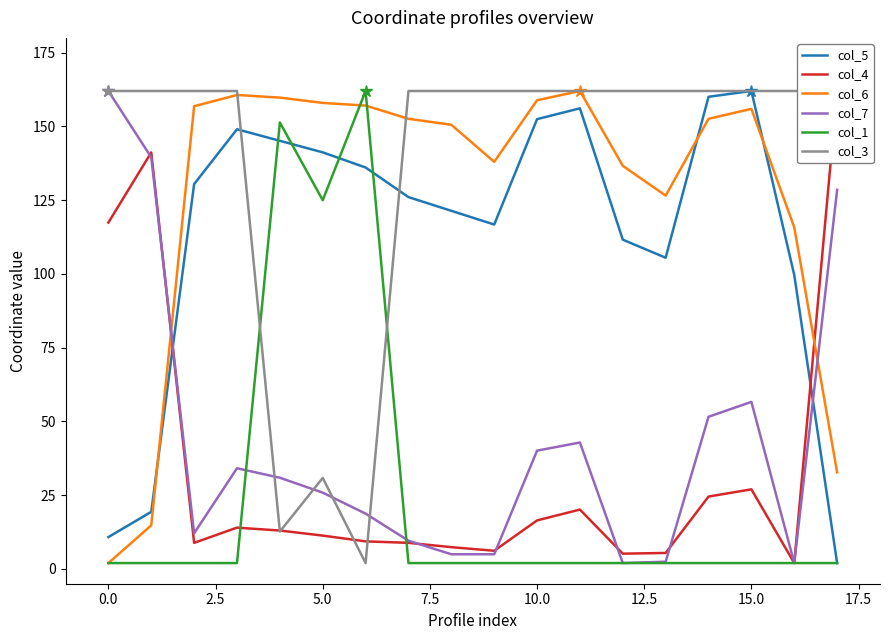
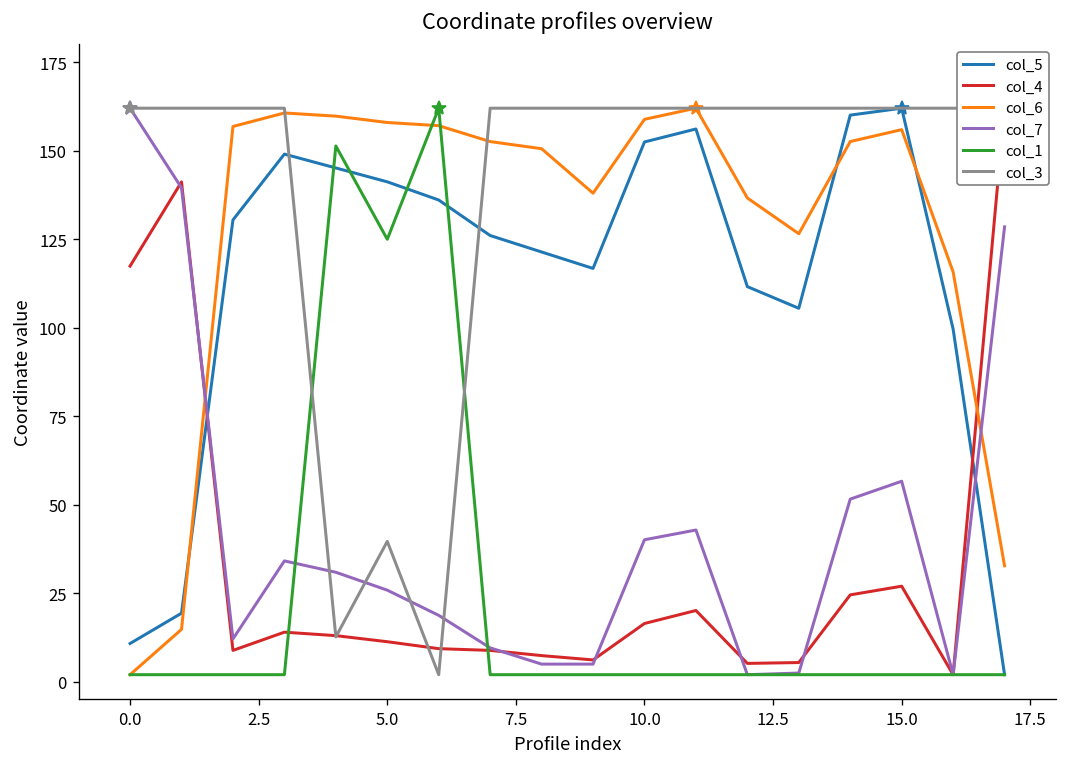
col_3, 5.0: 31 -> 40
